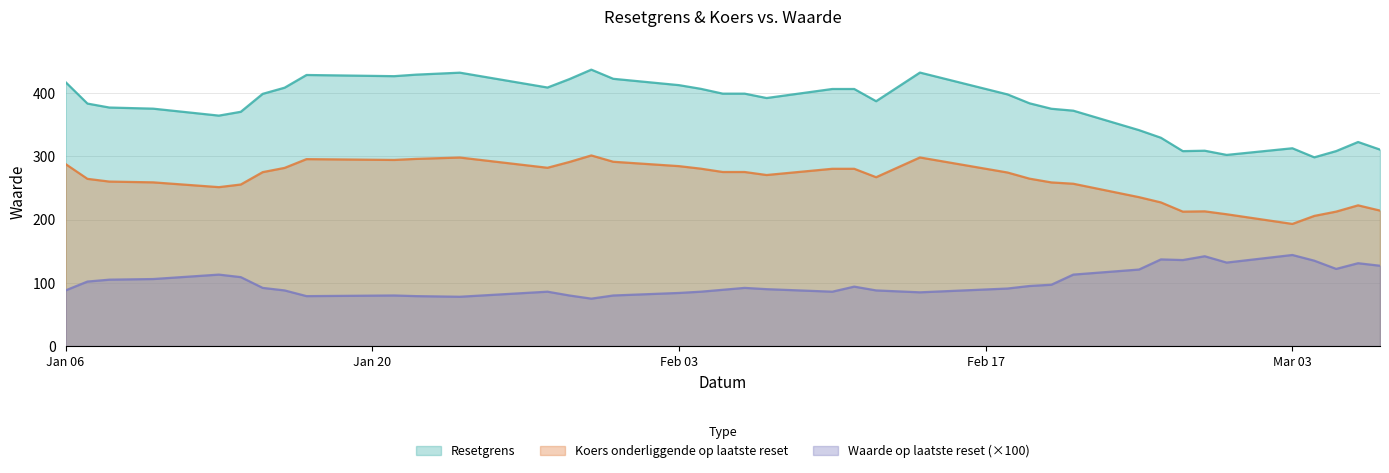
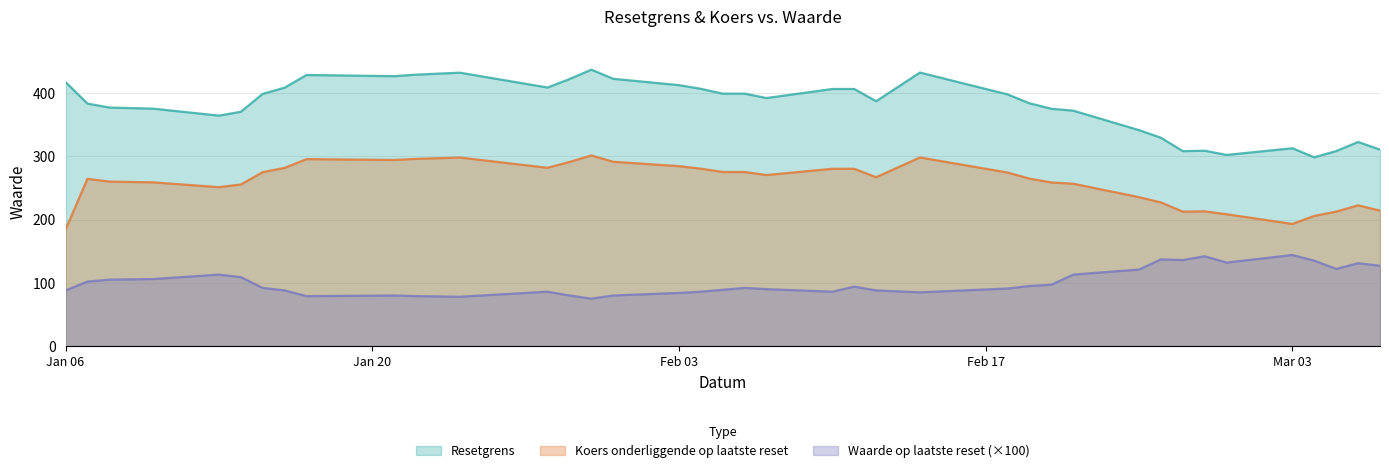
Koers onderliggende op laatste reset, Jan 06: 290 -> 180
